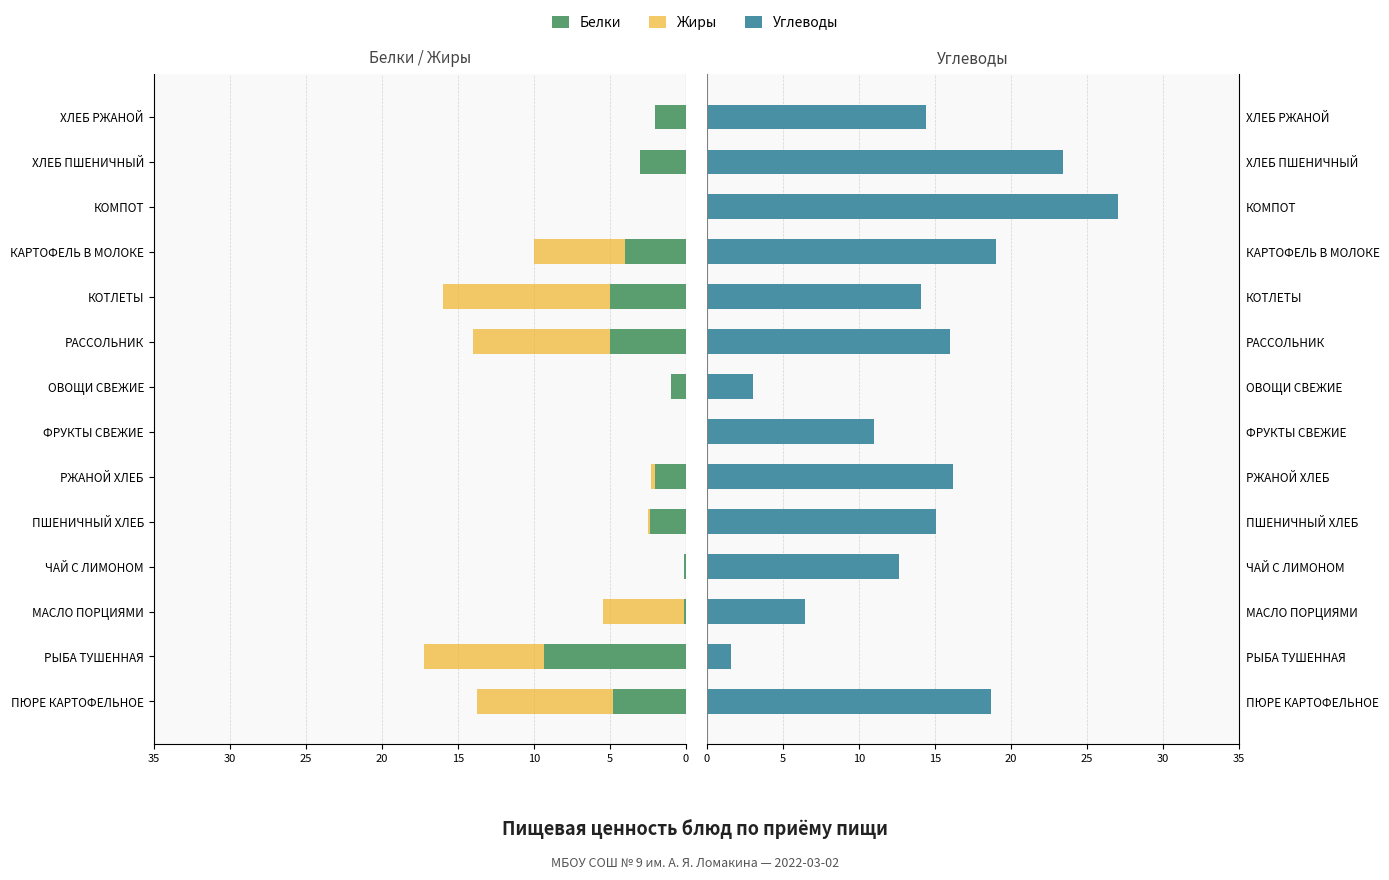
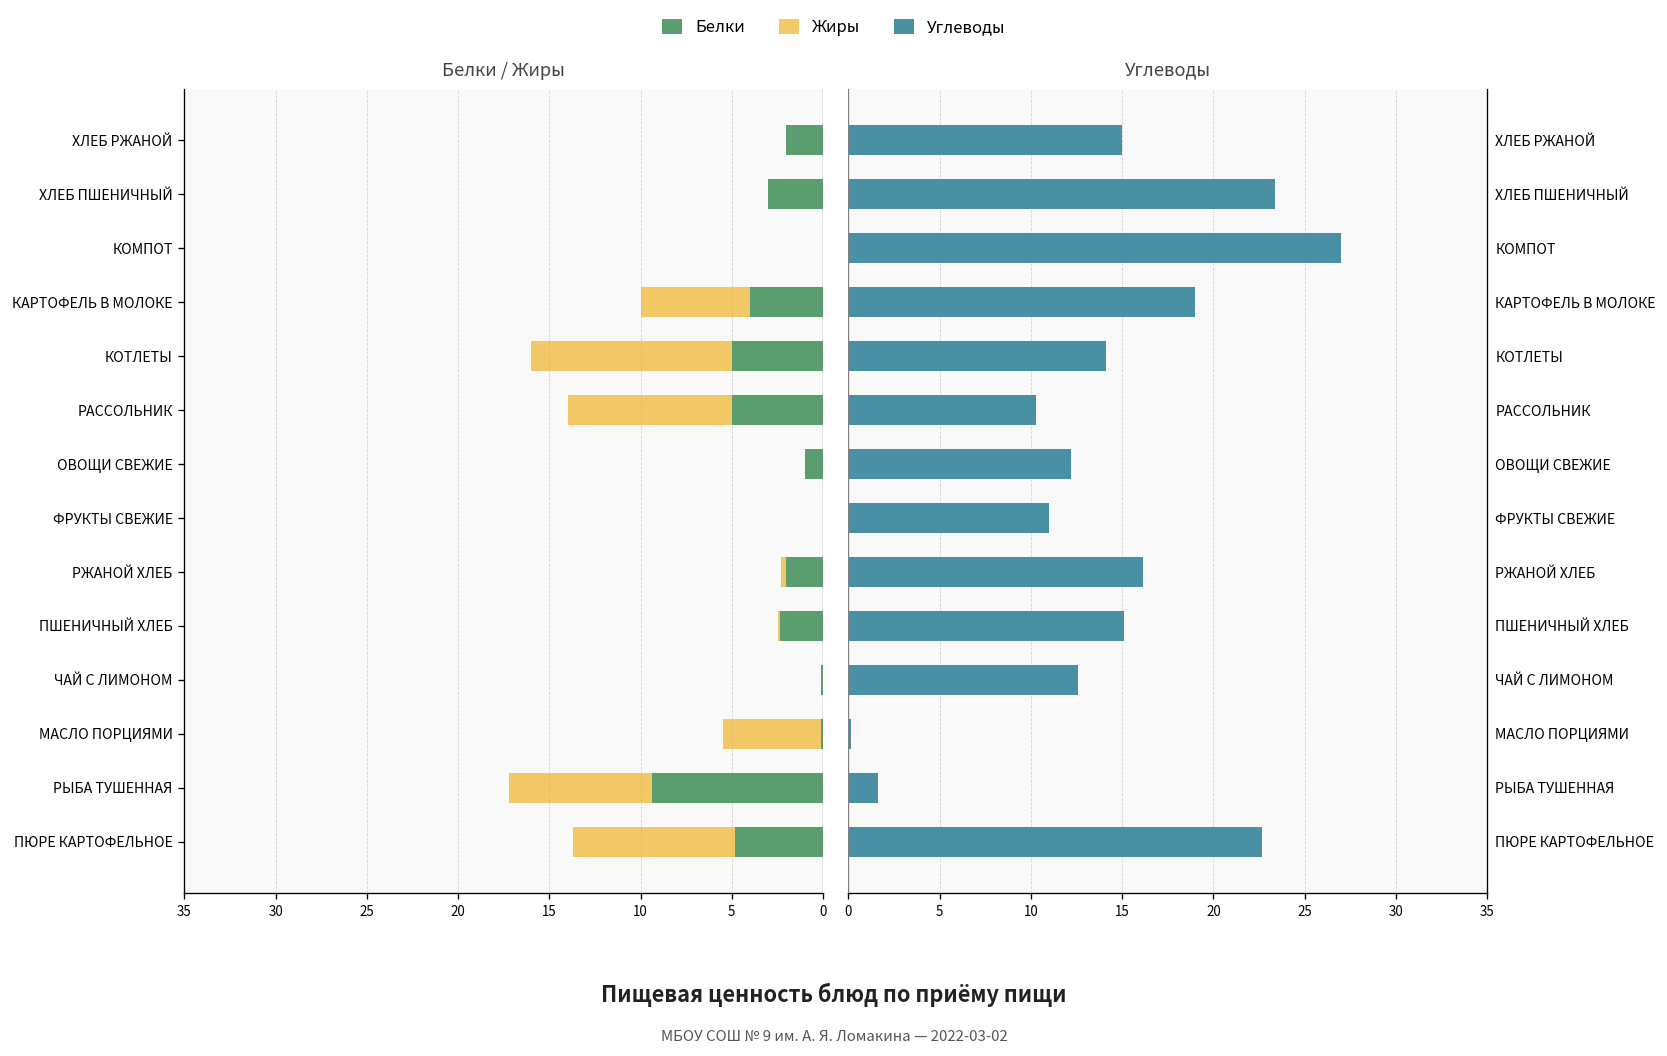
Углеводы, ХЛЕБ РЖАНОЙ: 14.4 -> 15.0
Углеводы, РАССОЛЬНИК: 16.0 -> 10.3
Углеводы, ОВОЩИ СВЕЖИЕ: 3.0 -> 12.2
Углеводы, МАСЛО ПОРЦИЯМИ: 6.5 -> 0.1
Углеводы, ПЮРЕ КАРТОФЕЛЬНОЕ: 18.7 -> 22.7
